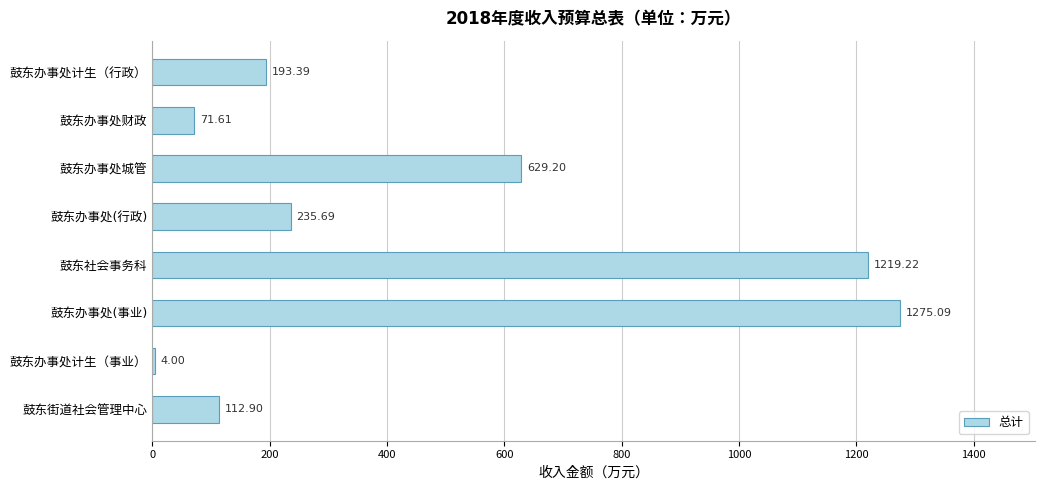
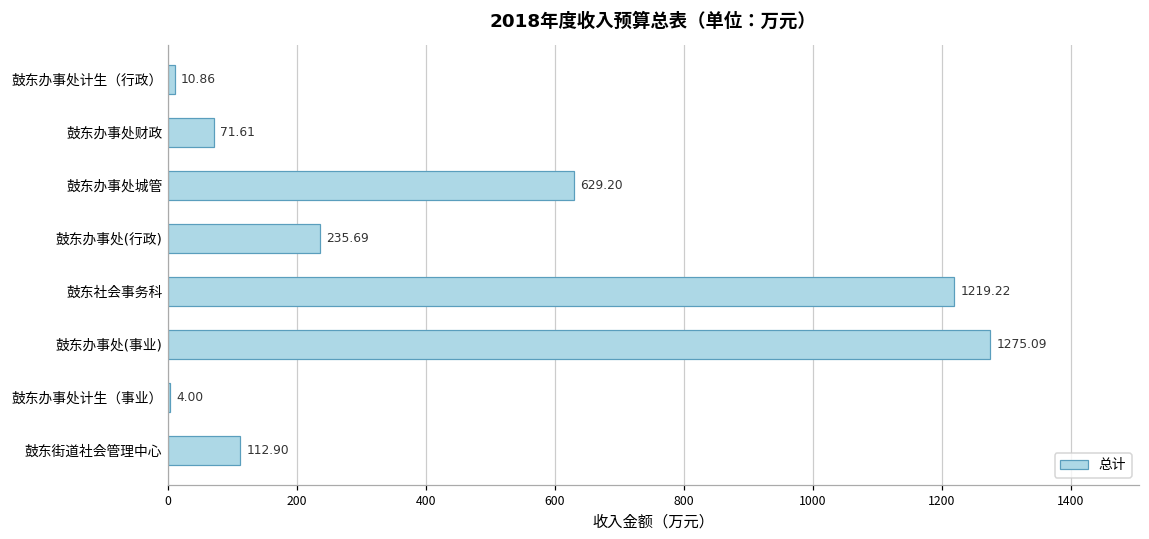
鼓东办事处计生（行政）: 193.39 -> 10.86
